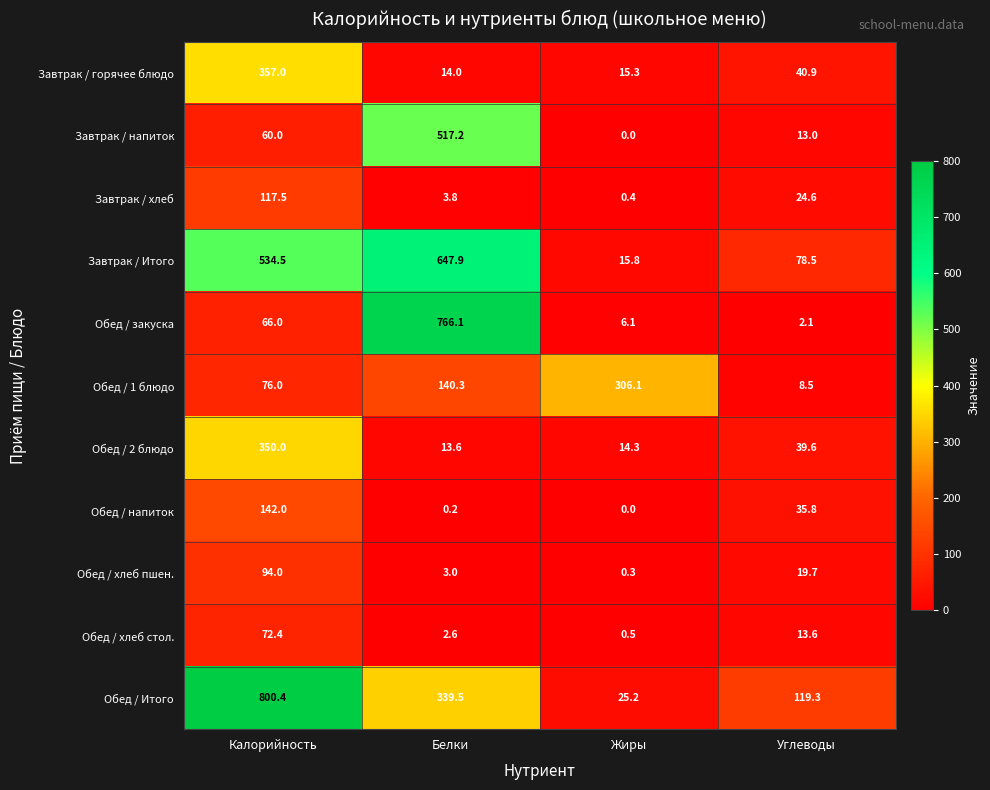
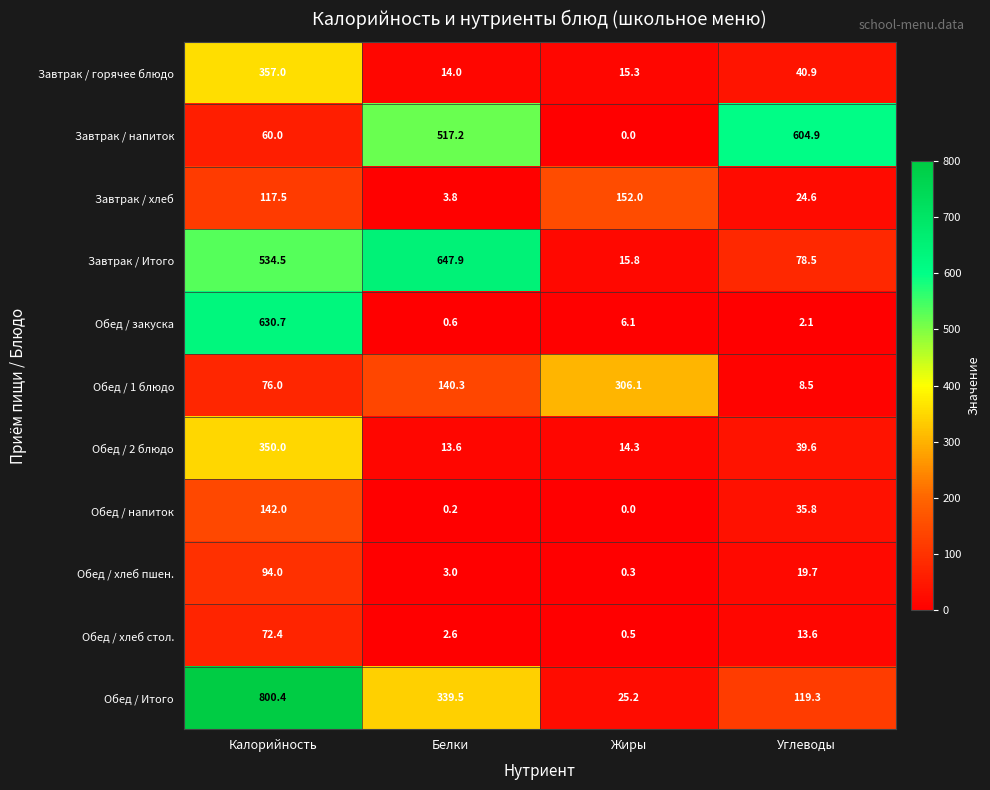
Завтрак / напиток, Углеводы: 13.0 -> 604.9
Завтрак / хлеб, Жиры: 0.4 -> 152.0
Обед / закуска, Калорийность: 66.0 -> 630.7
Обед / закуска, Белки: 766.1 -> 0.6
